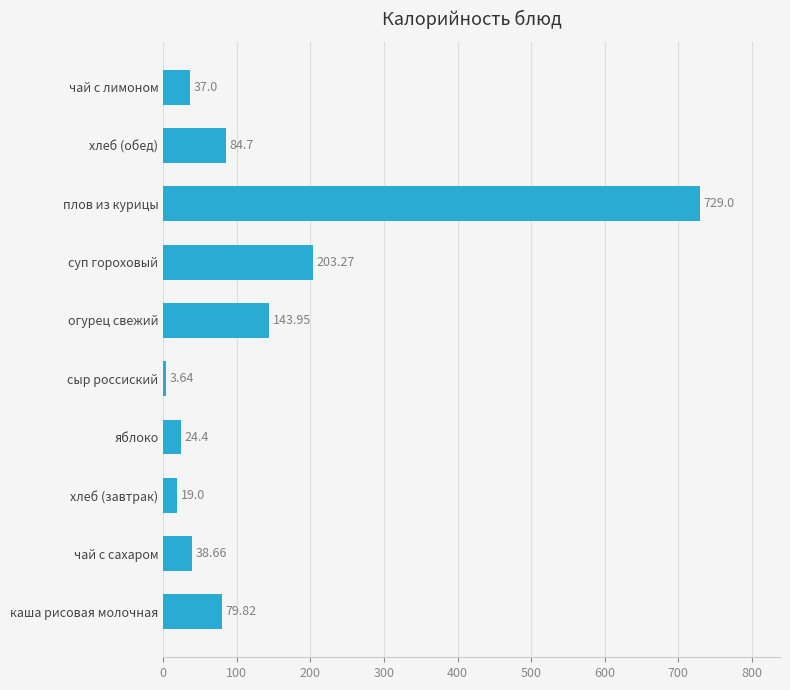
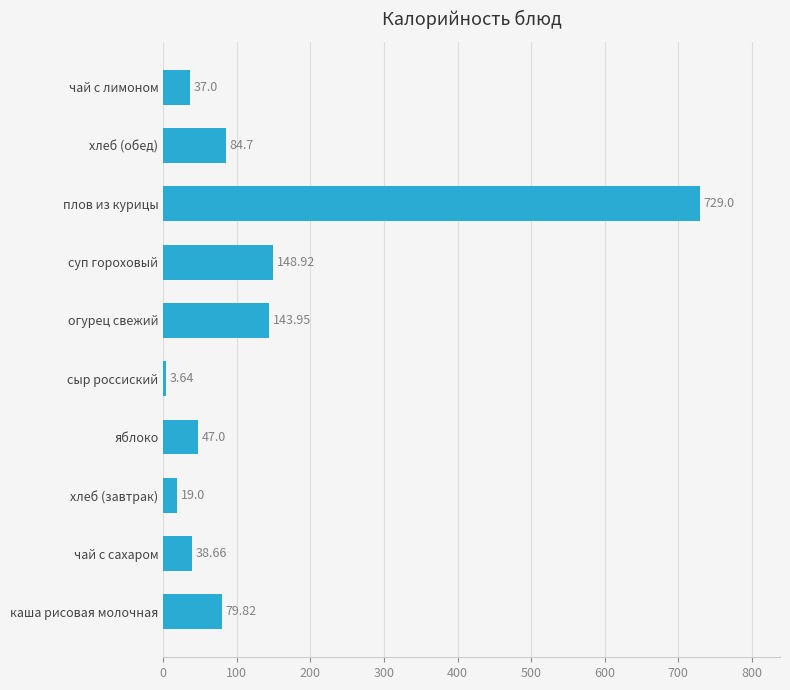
суп гороховый: 203.27 -> 148.92
яблоко: 24.4 -> 47.0
